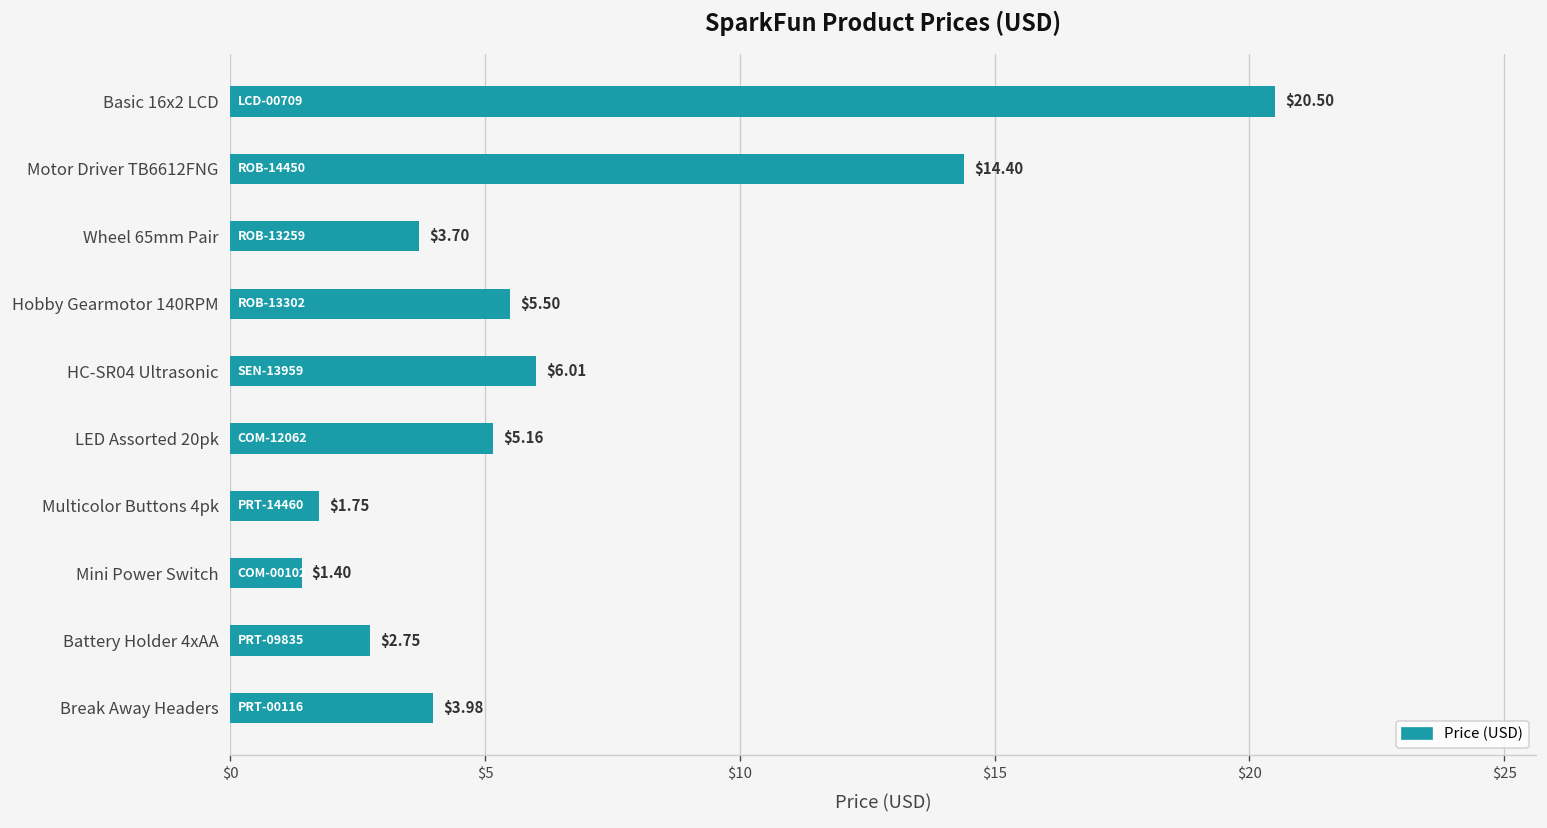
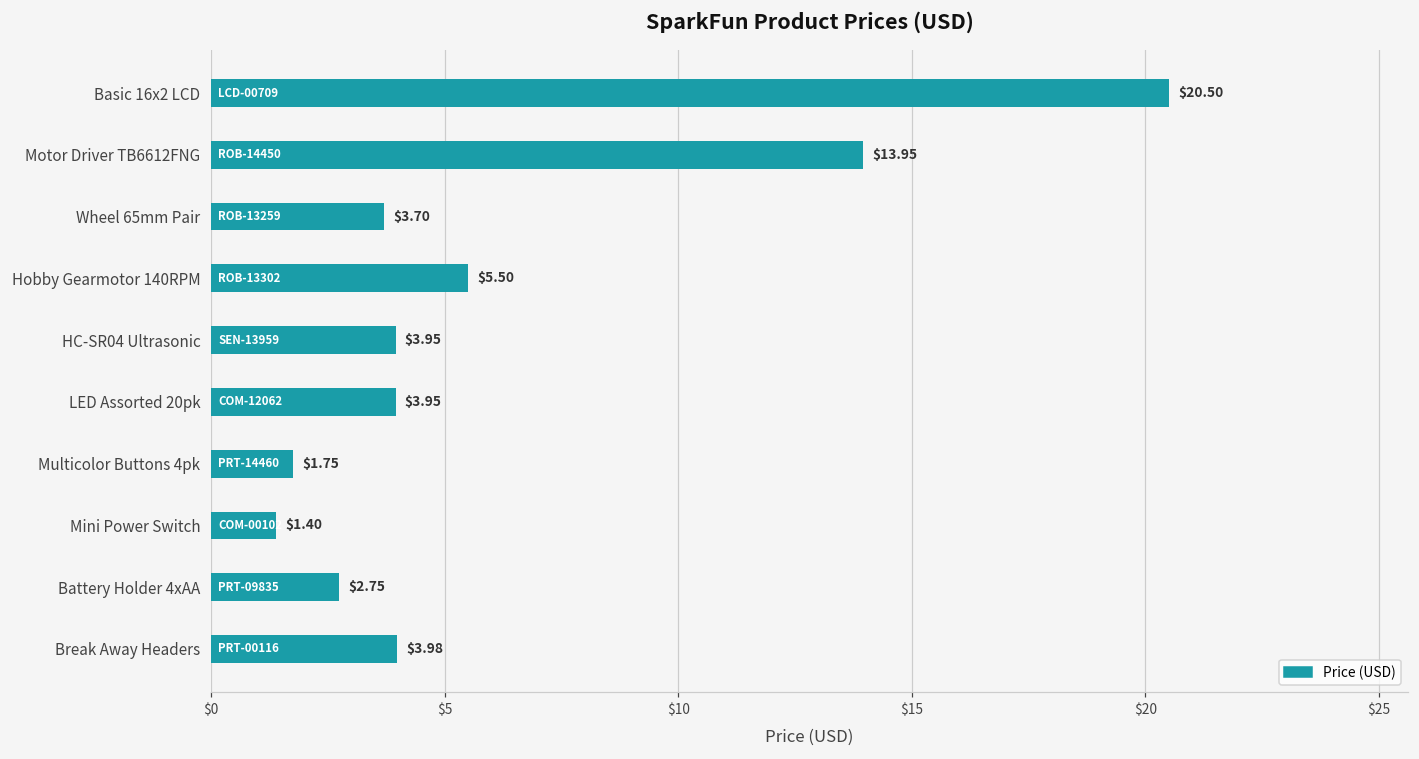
Motor Driver TB6612FNG: $14.40 -> $13.95
HC-SR04 Ultrasonic: $6.01 -> $3.95
LED Assorted 20pk: $5.16 -> $3.95
